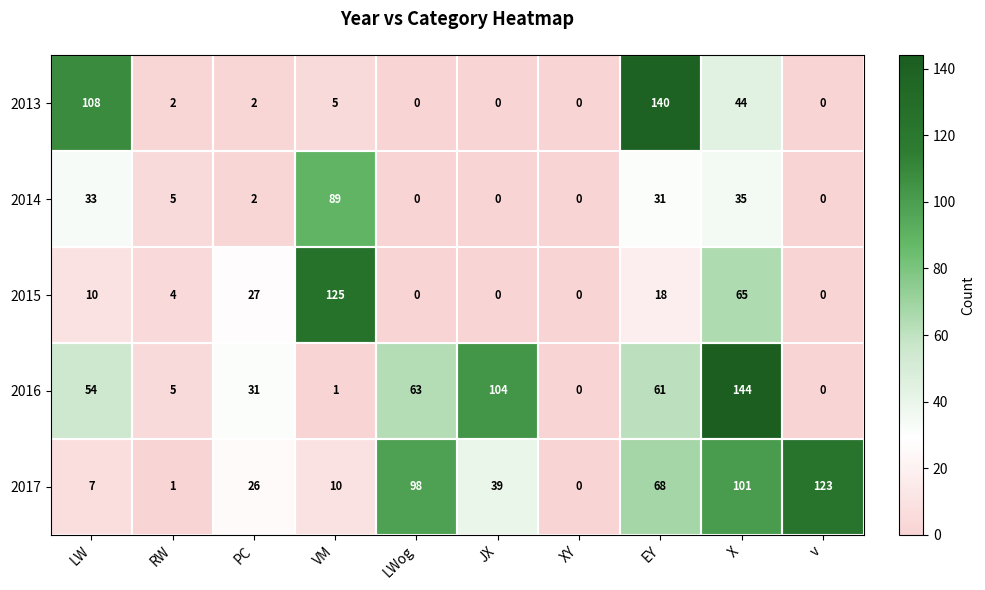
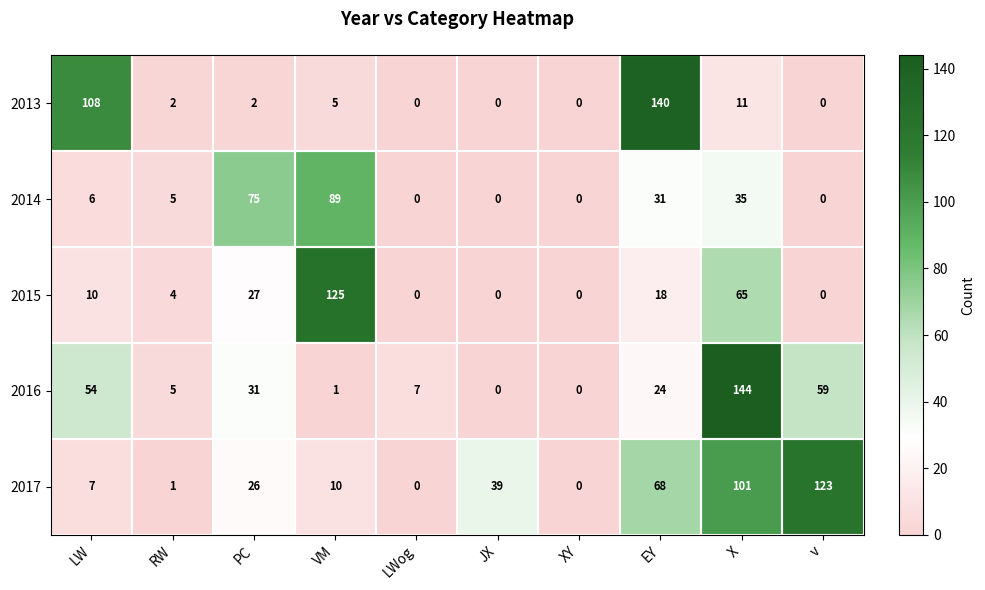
2013, X: 44 -> 11
2014, LW: 33 -> 6
2014, PC: 2 -> 75
2016, LWog: 63 -> 7
2016, JX: 104 -> 0
2016, EY: 61 -> 24
2016, v: 0 -> 59
2017, LWog: 98 -> 0
